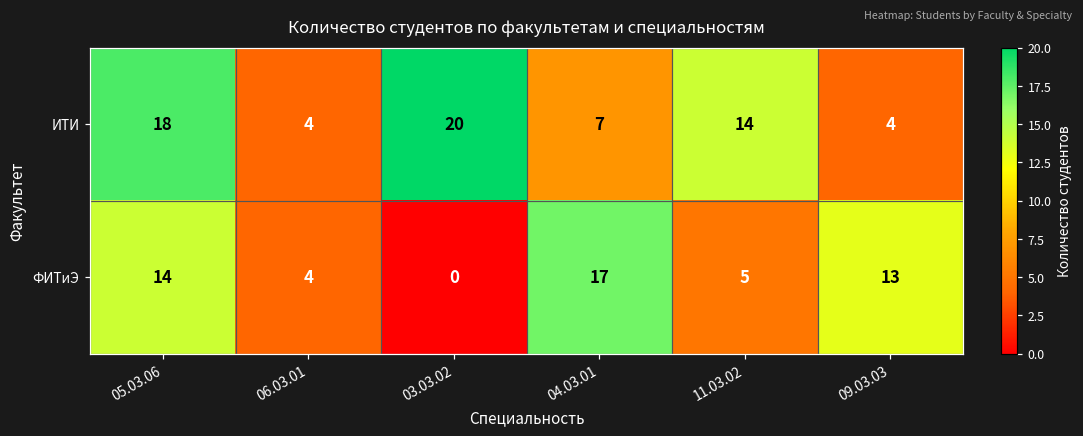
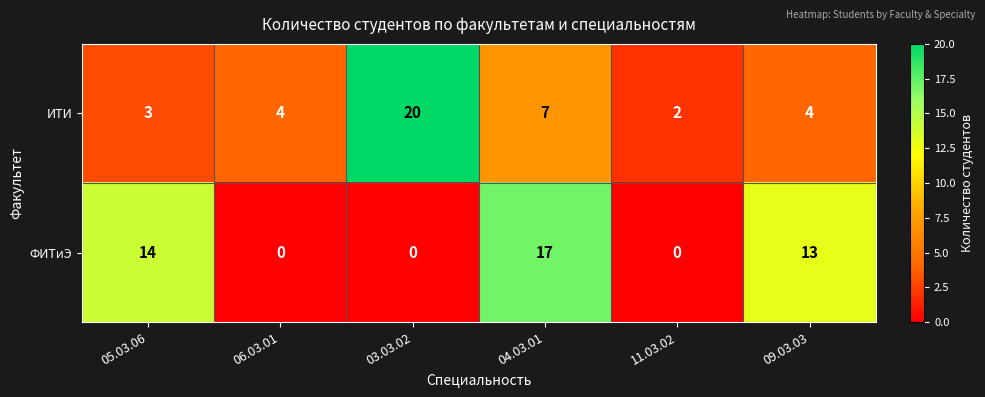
ИТИ, 05.03.06: 18 -> 3
ИТИ, 11.03.02: 14 -> 2
ФИТиЭ, 06.03.01: 4 -> 0
ФИТиЭ, 11.03.02: 5 -> 0
